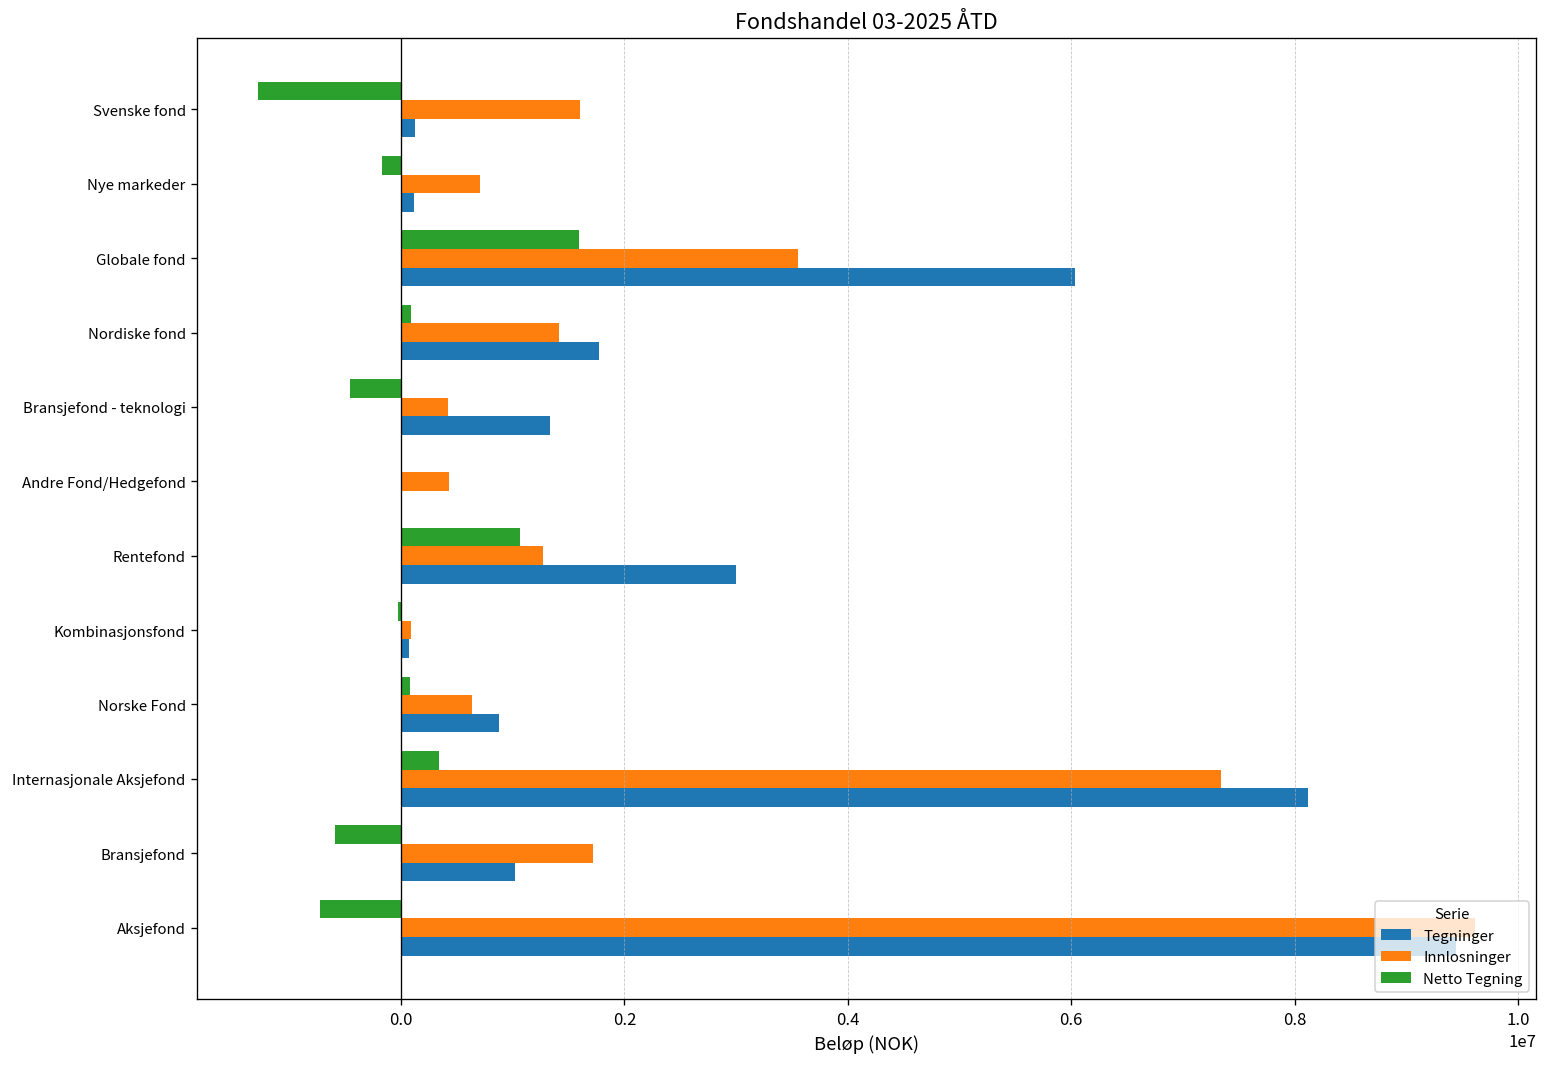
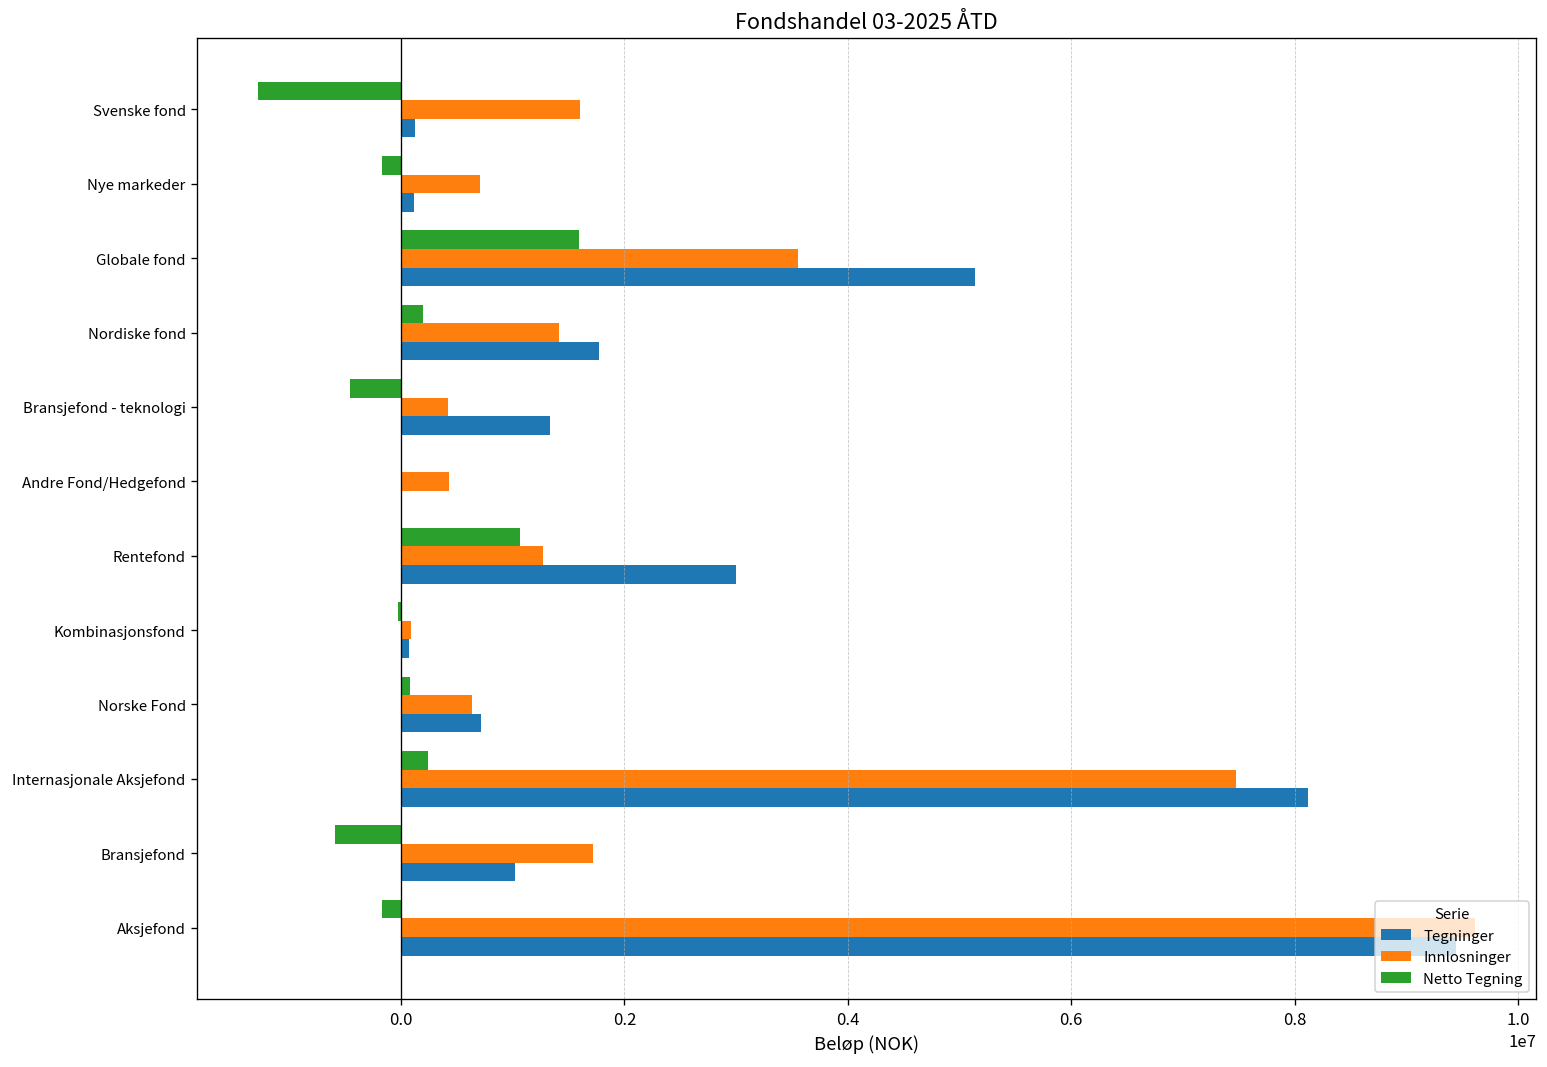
Tegninger, Globale fond: 6000000 -> 5100000
Netto Tegning, Nordiske fond: 100000 -> 200000
Tegninger, Norske Fond: 900000 -> 700000
Netto Tegning, Internasjonale Aksjefond: 300000 -> 200000
Innlosninger, Internasjonale Aksjefond: 7300000 -> 7500000
Netto Tegning, Aksjefond: -700000 -> -200000
